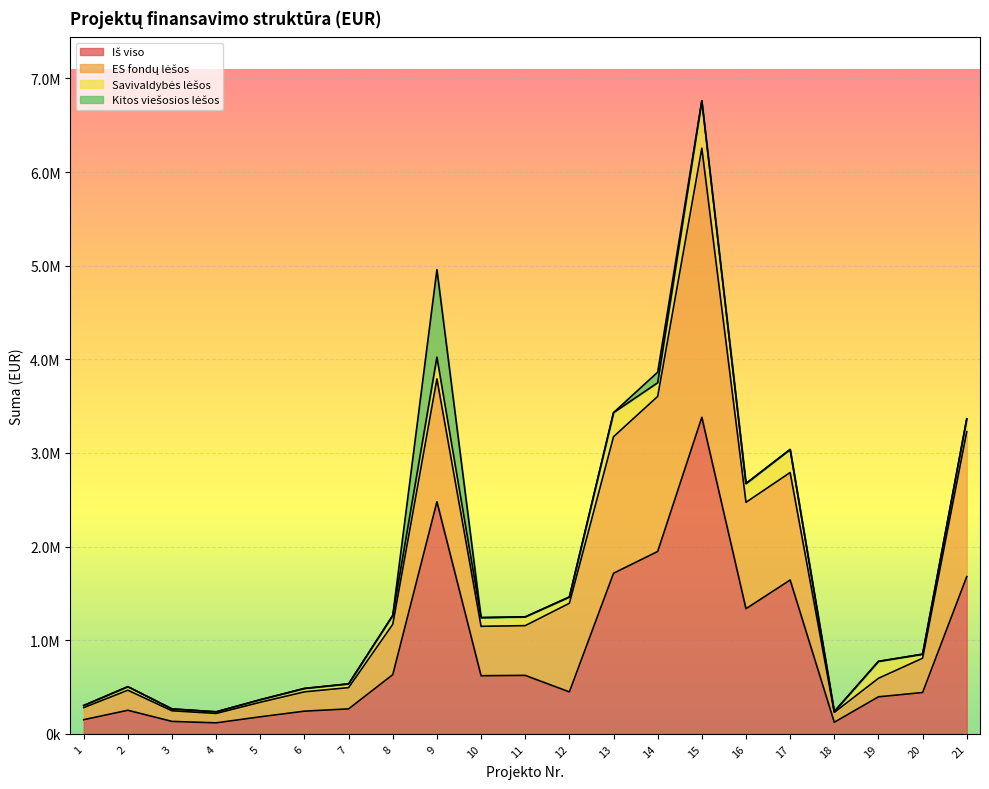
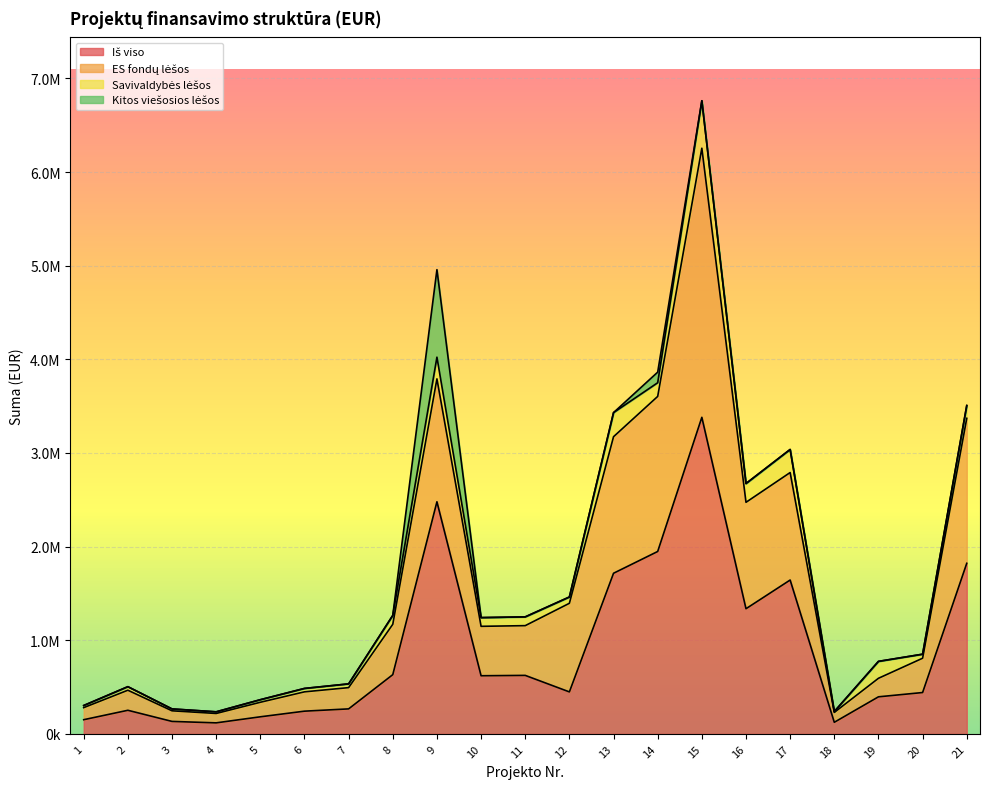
Iš viso, 21: 1700000 -> 1800000
